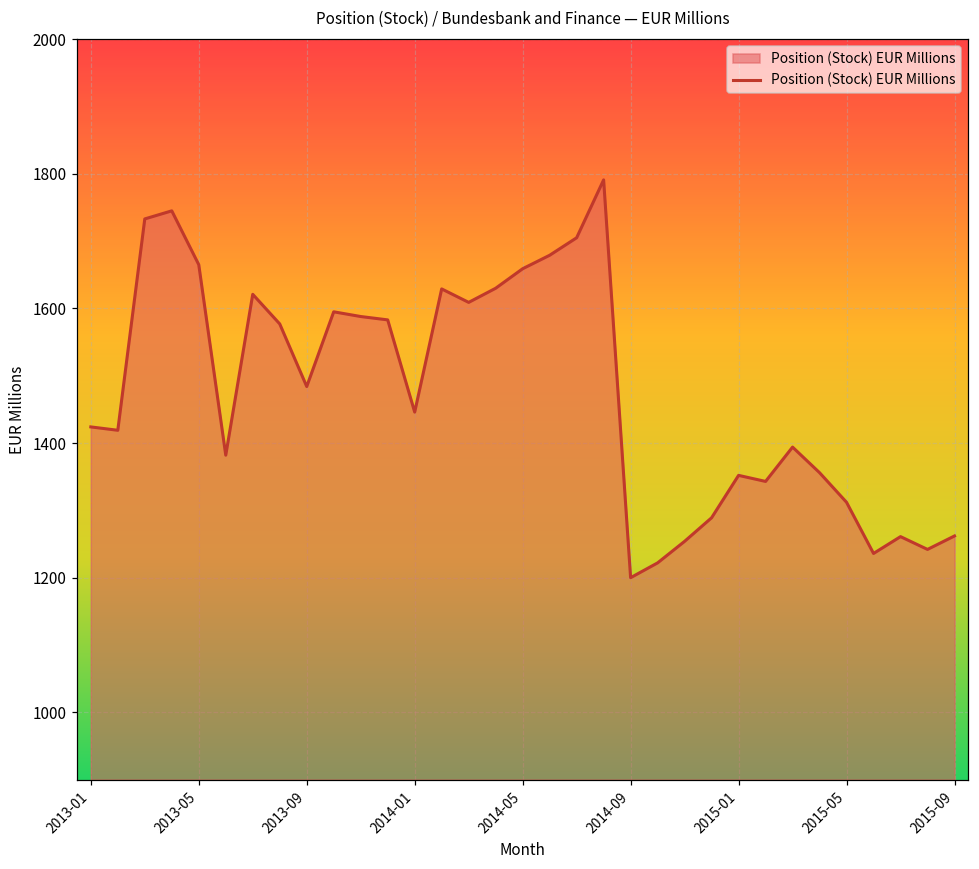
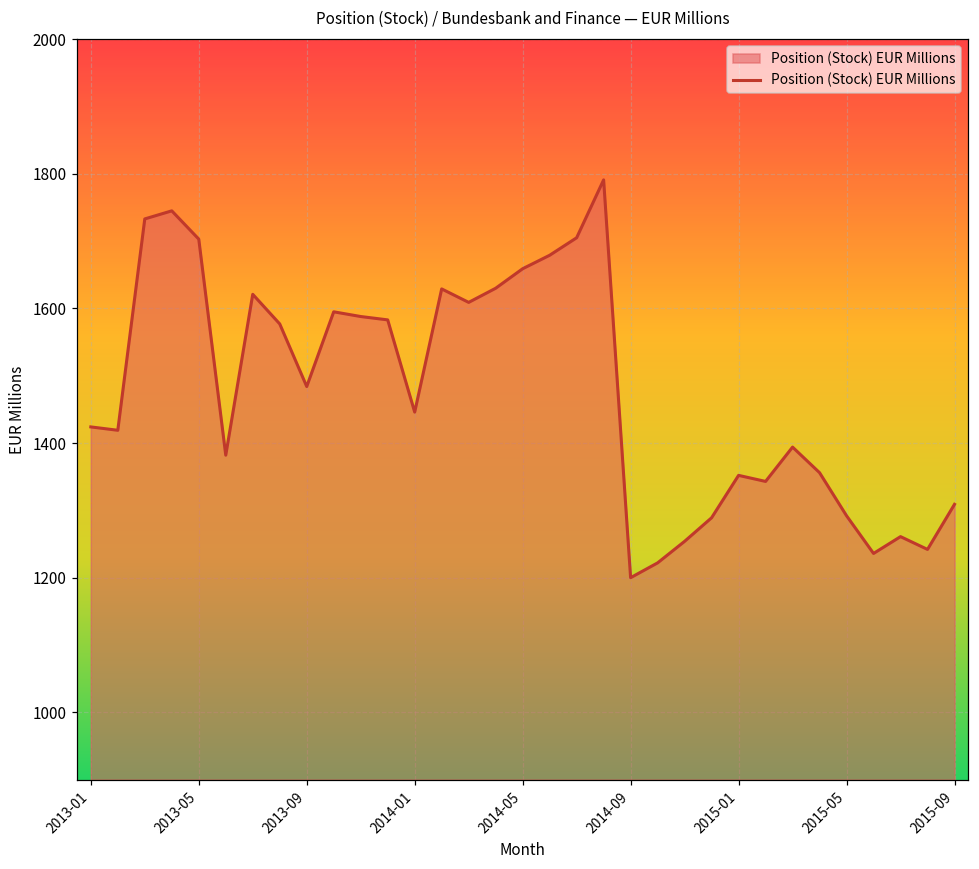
2013-05: 1670 -> 1700
2015-05: 1310 -> 1290
2015-09: 1260 -> 1310
